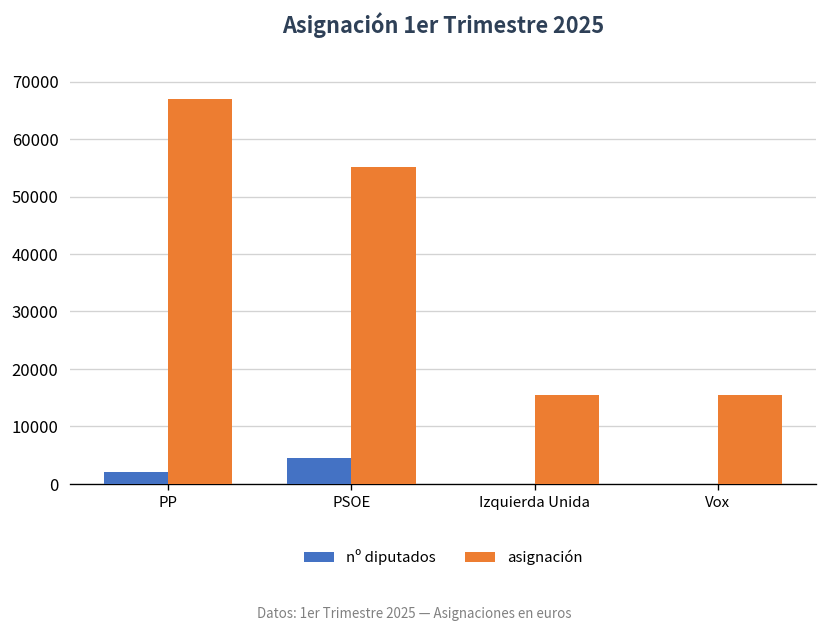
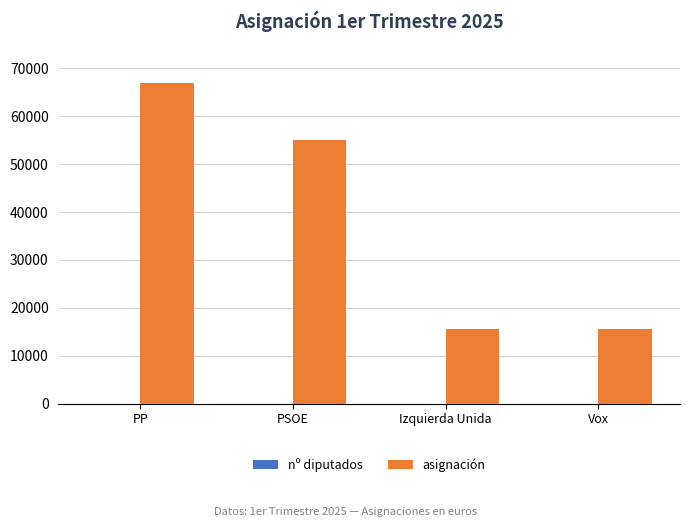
nº diputados, PP: 2000 -> 0
nº diputados, PSOE: 5000 -> 0
